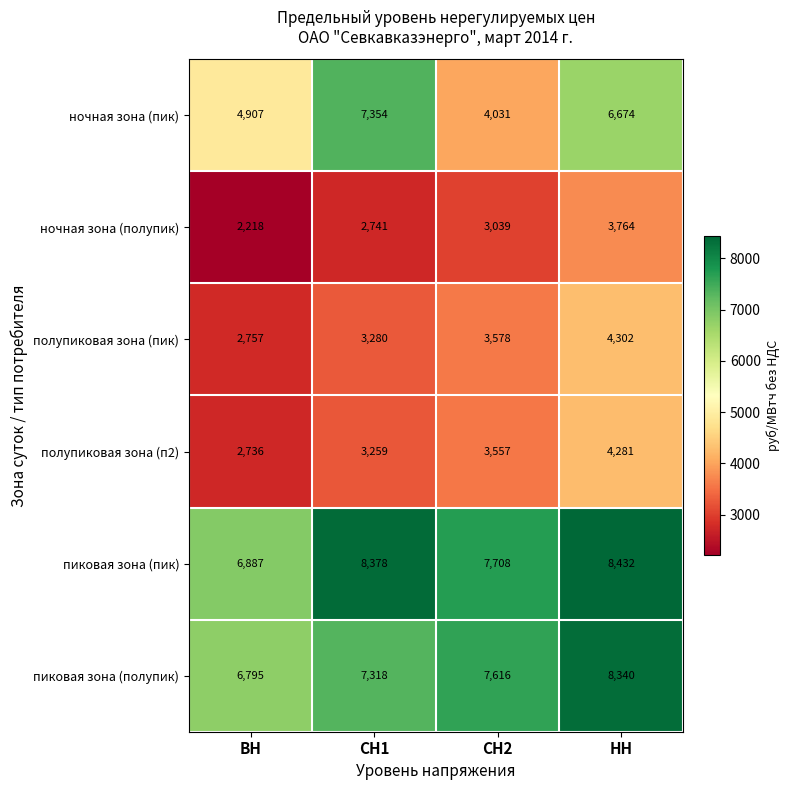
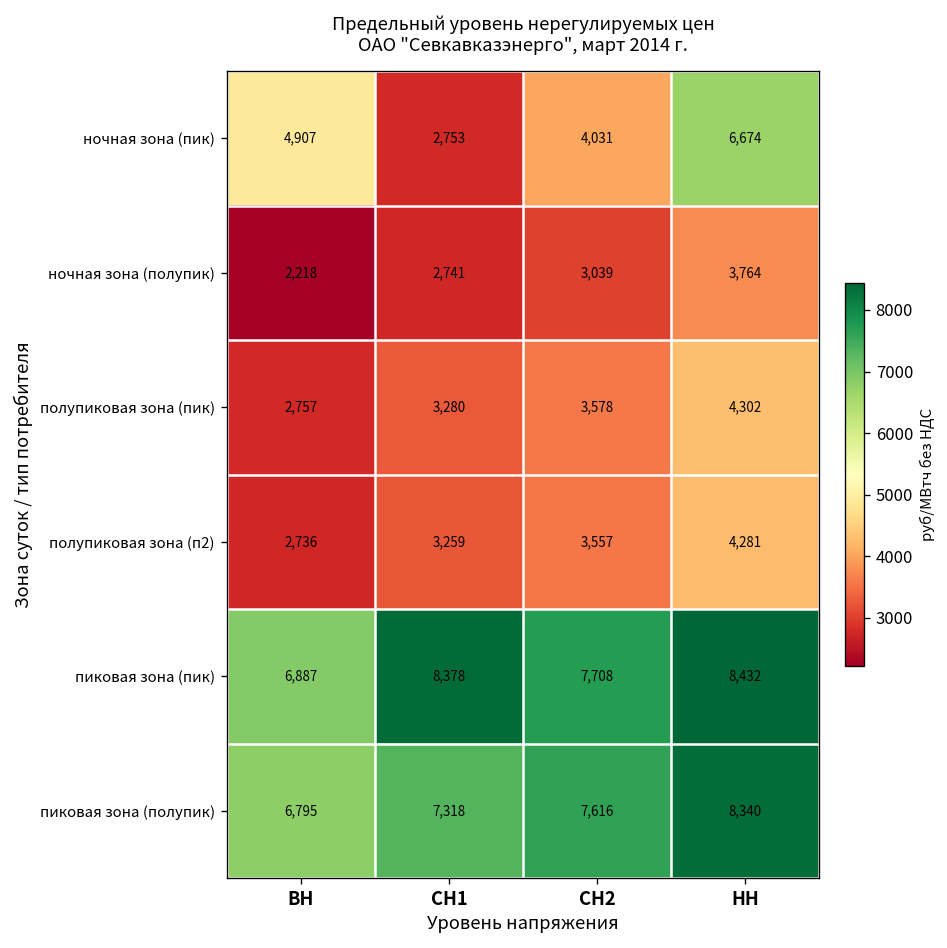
ночная зона (пик), СН1: 7,354 -> 2,753
